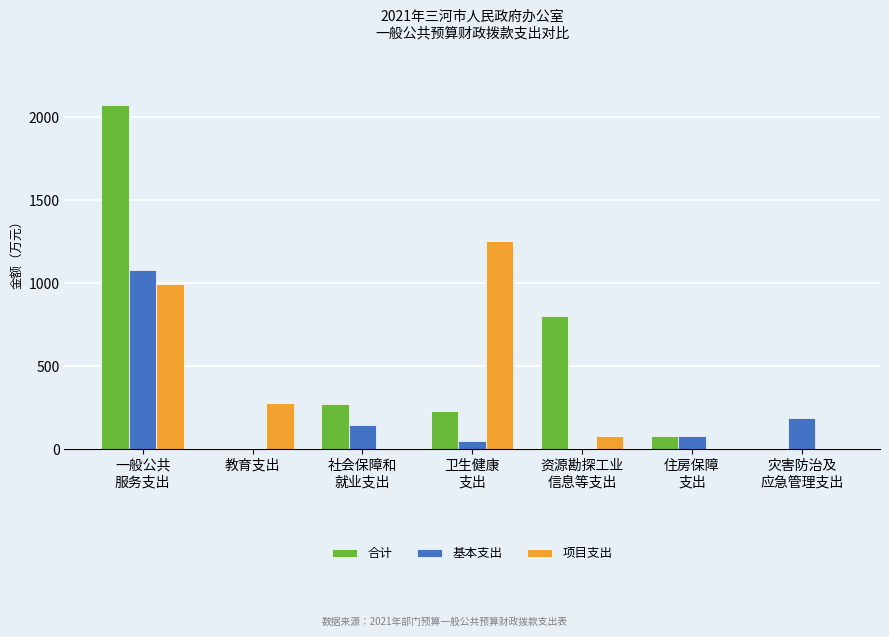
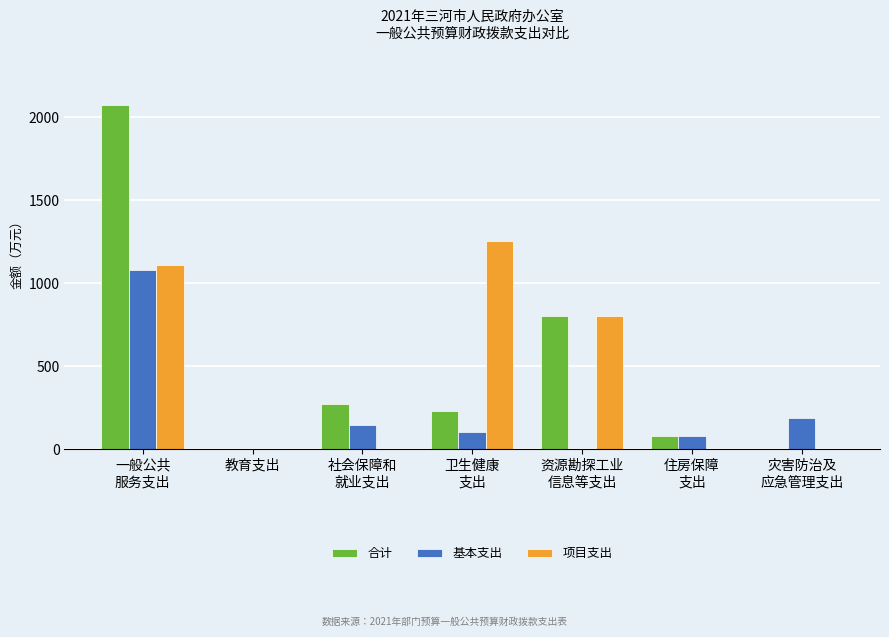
项目支出, 一般公共 服务支出: 990 -> 1110
项目支出, 教育支出: 280 -> 0
基本支出, 卫生健康 支出: 50 -> 100
项目支出, 资源勘探工业 信息等支出: 80 -> 800
